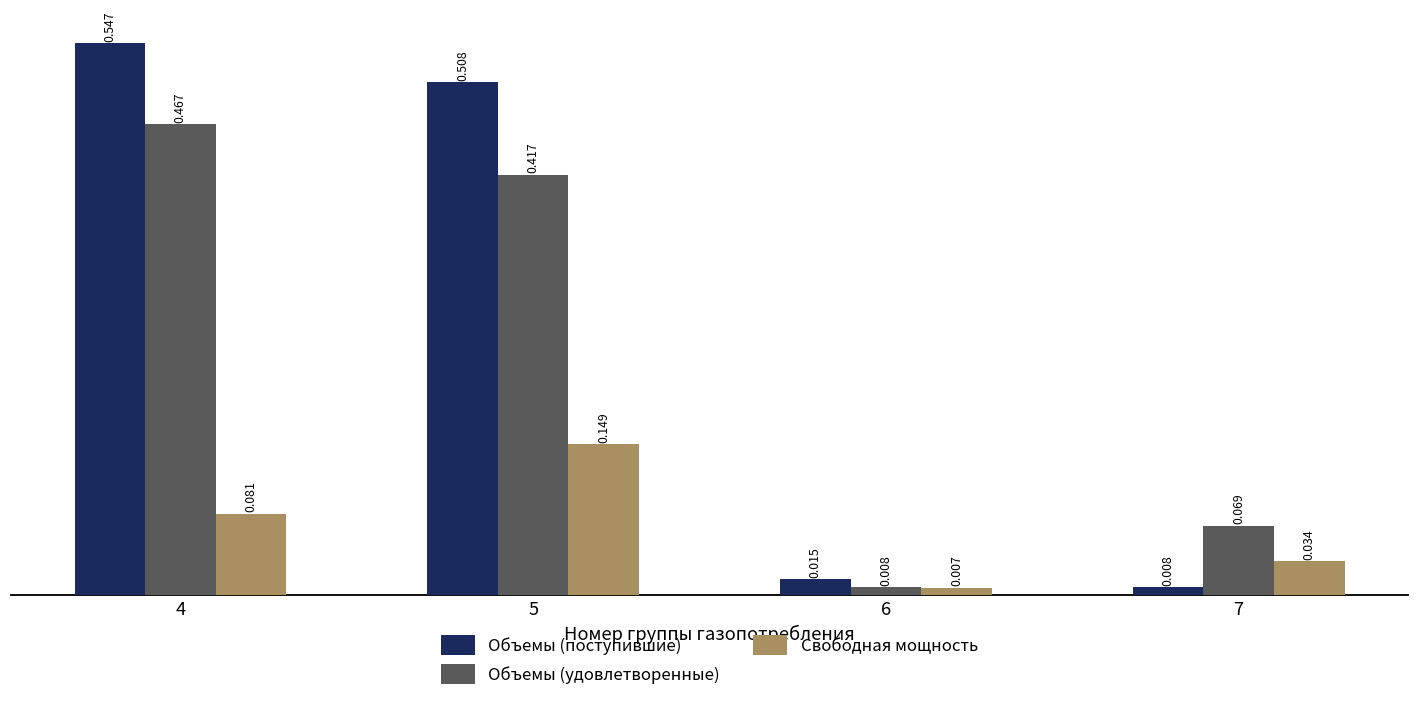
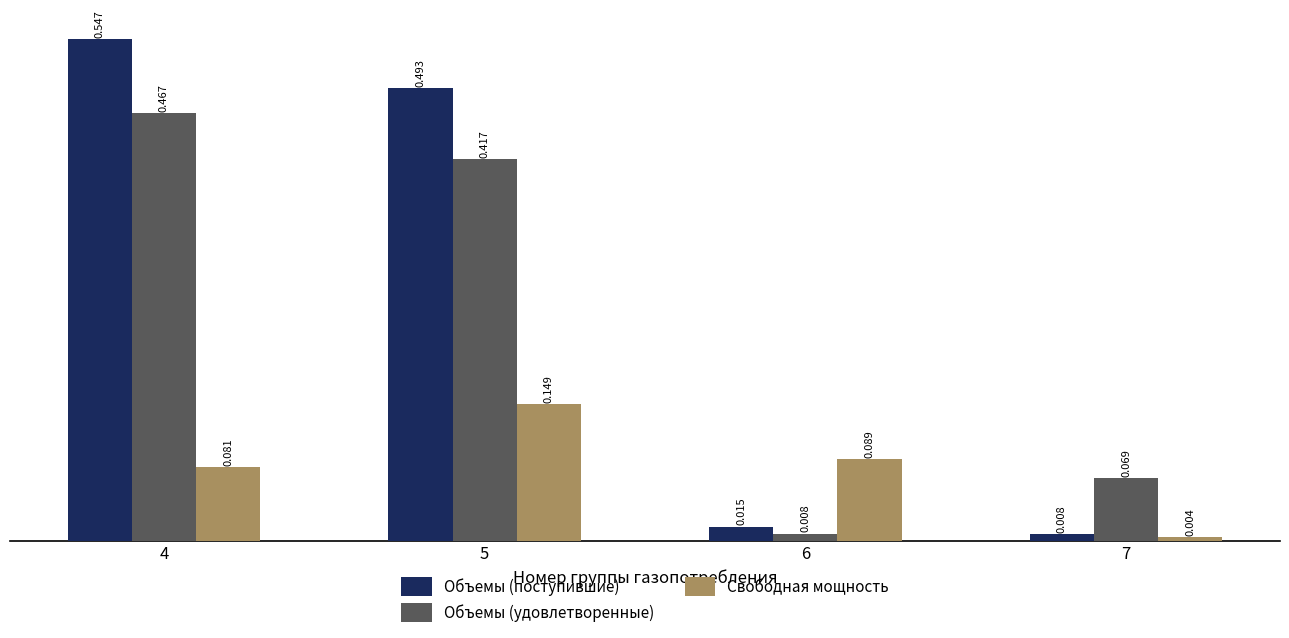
Объемы (поступившие), 5: 0.508 -> 0.493
Свободная мощность, 6: 0.007 -> 0.089
Свободная мощность, 7: 0.034 -> 0.004
